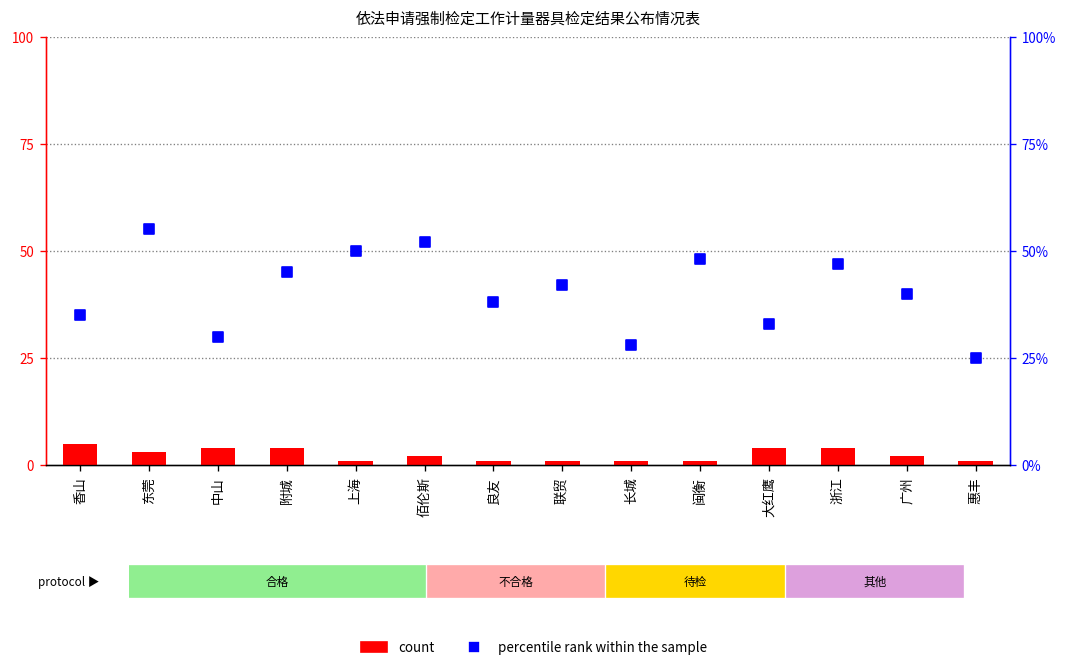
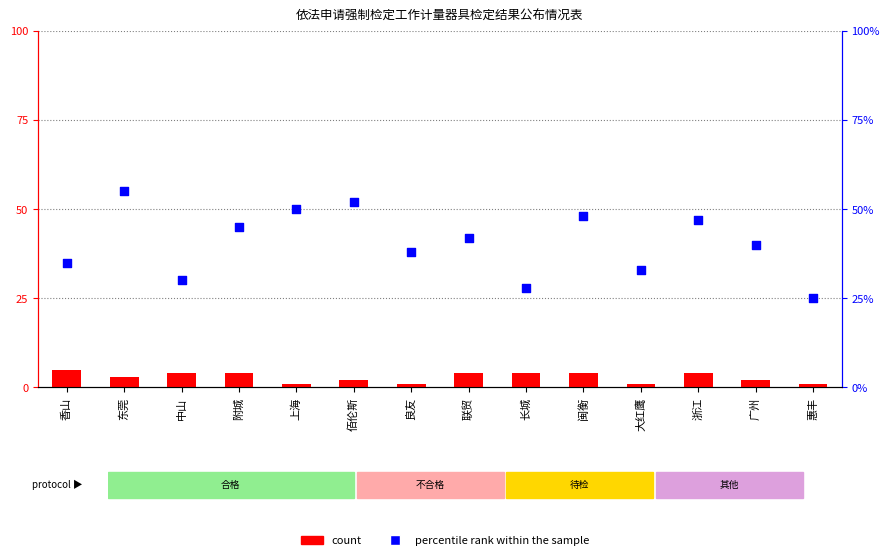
count, 联贸: 1 -> 4
count, 长城: 1 -> 4
count, 闽衡: 1 -> 4
count, 大红鹰: 4 -> 1
